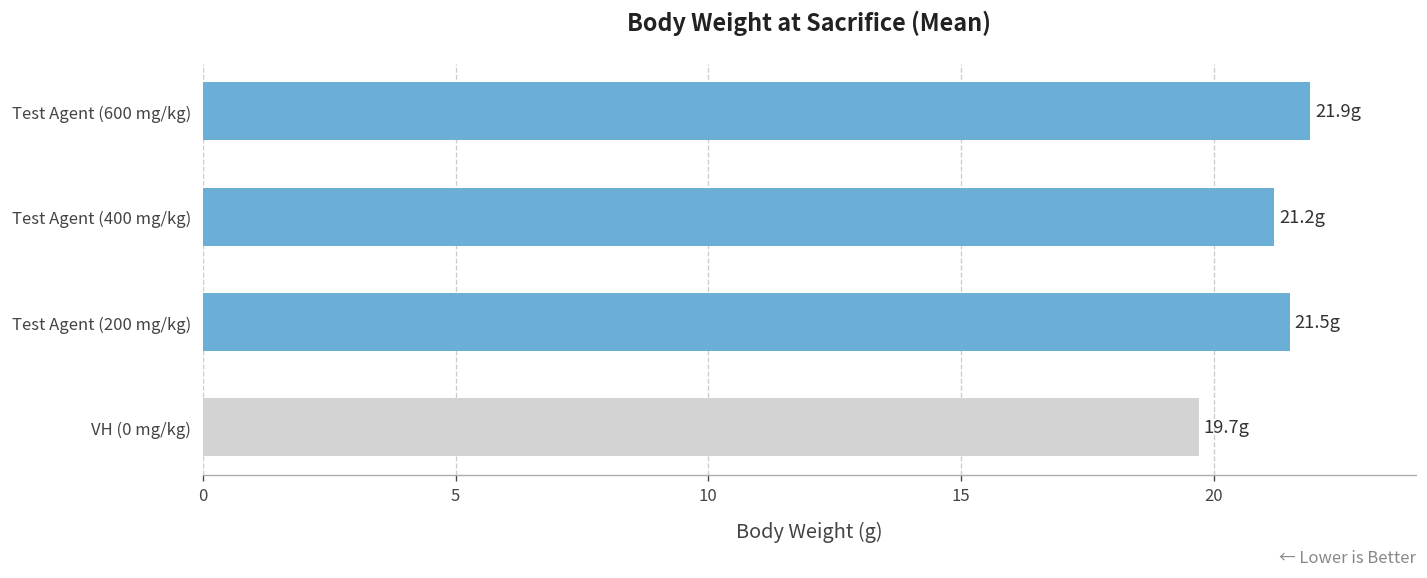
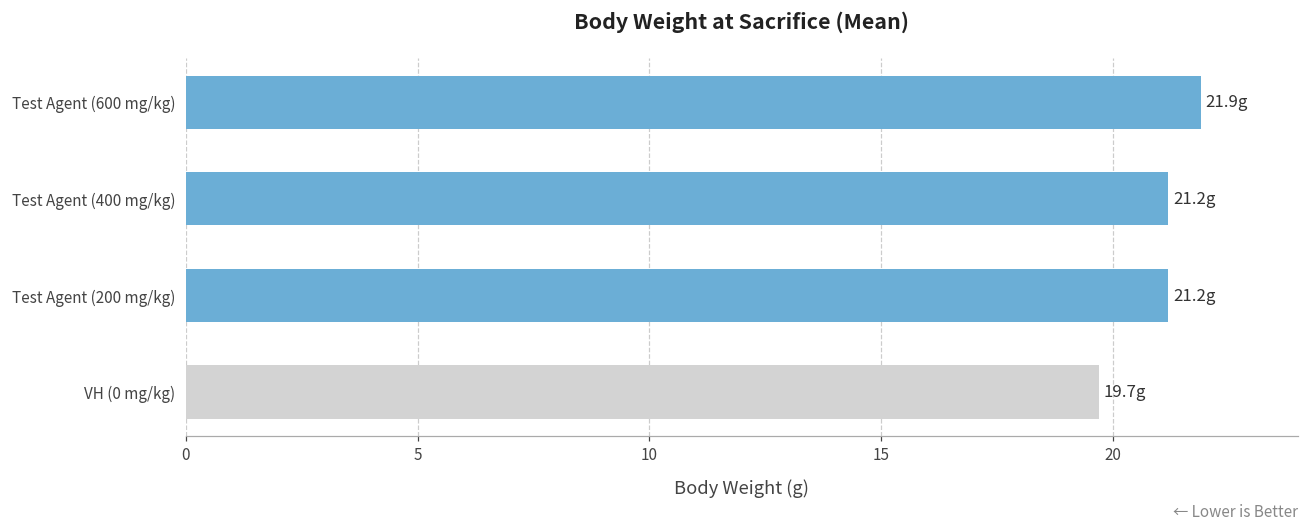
Test Agent (200 mg/kg): 21.5g -> 21.2g
